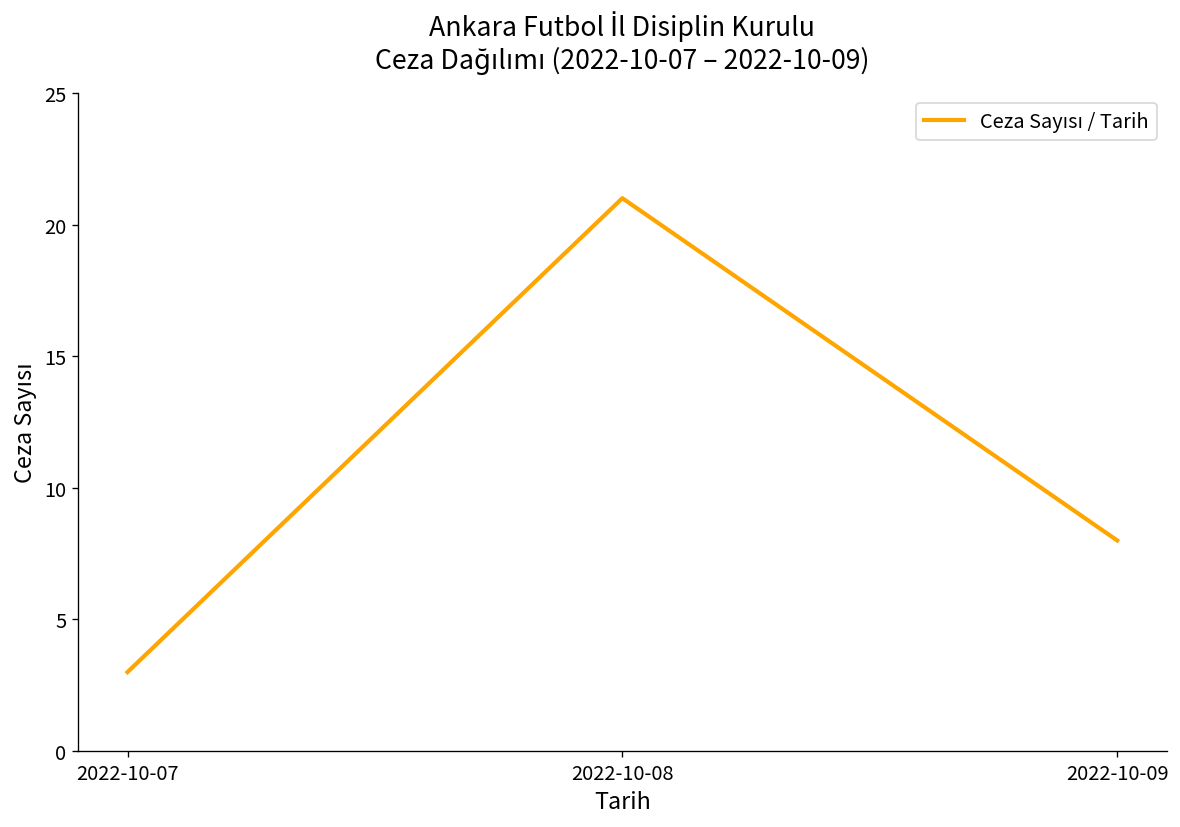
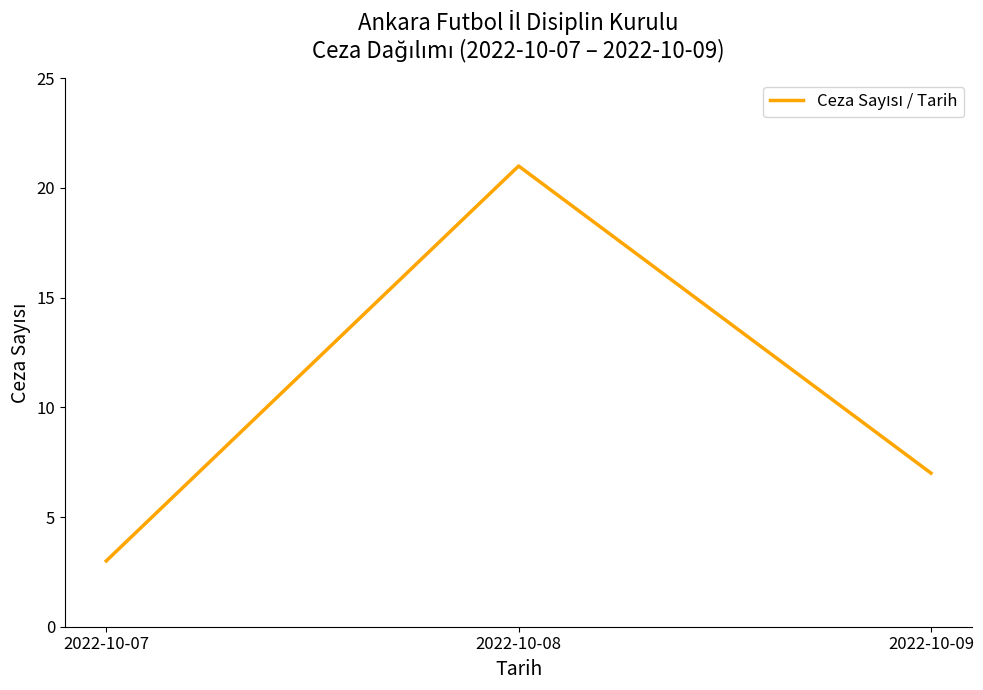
2022-10-09: 8 -> 7
